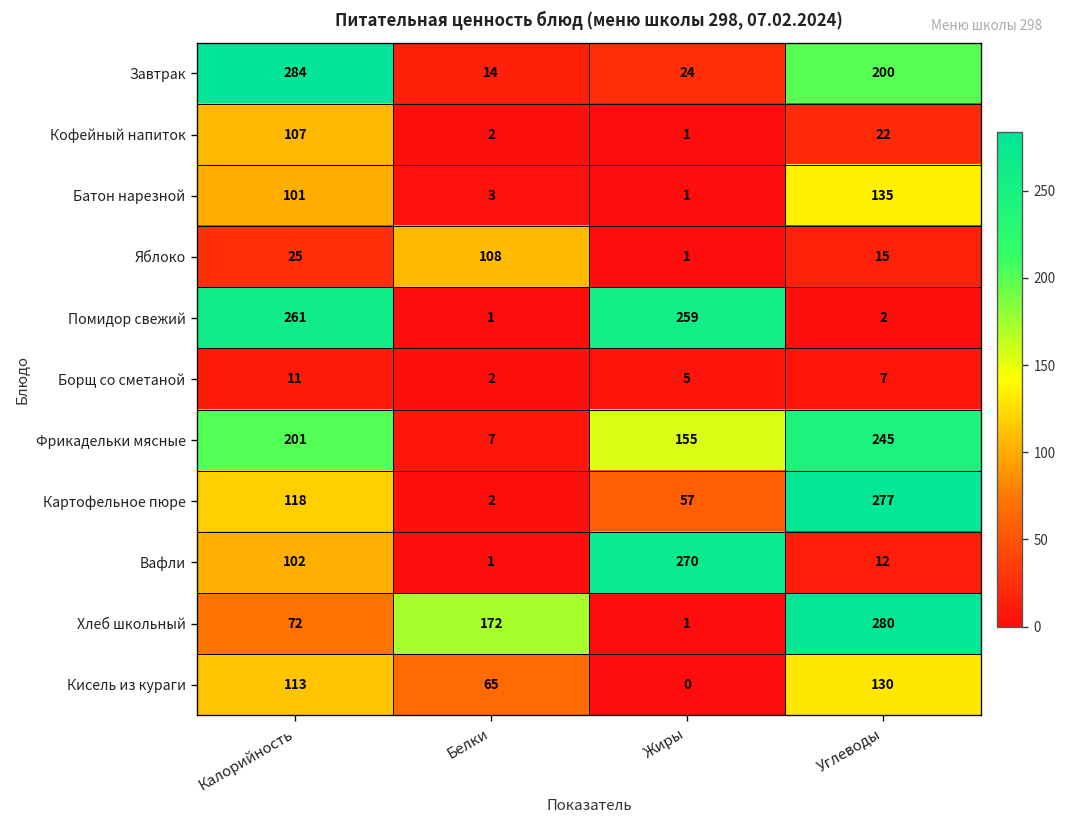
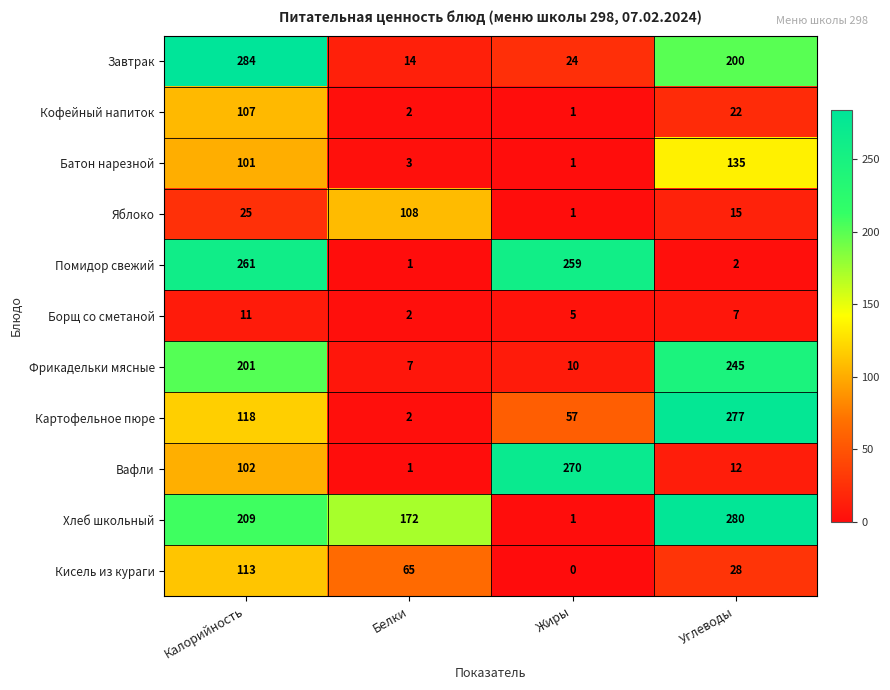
Фрикадельки мясные, Жиры: 155 -> 10
Хлеб школьный, Калорийность: 72 -> 209
Кисель из кураги, Углеводы: 130 -> 28
